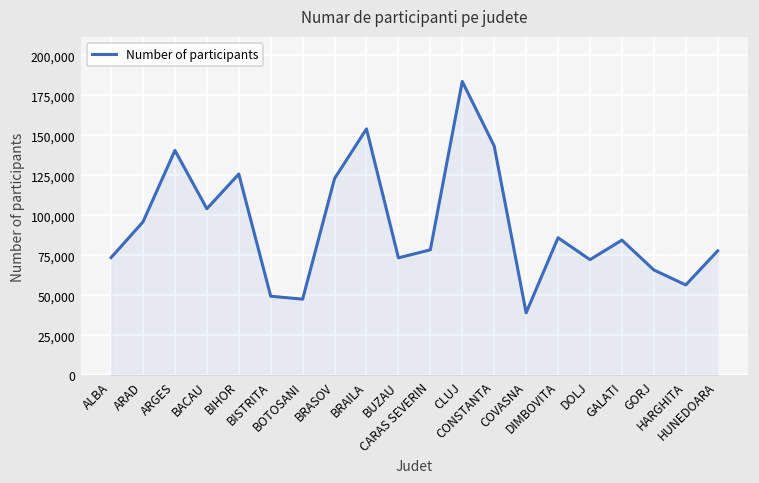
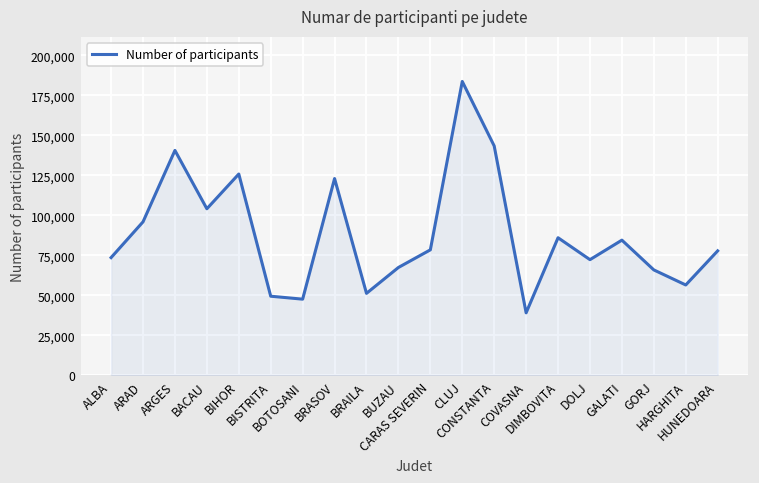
BRAILA: 154,000 -> 51,000
BUZAU: 73,000 -> 67,000
